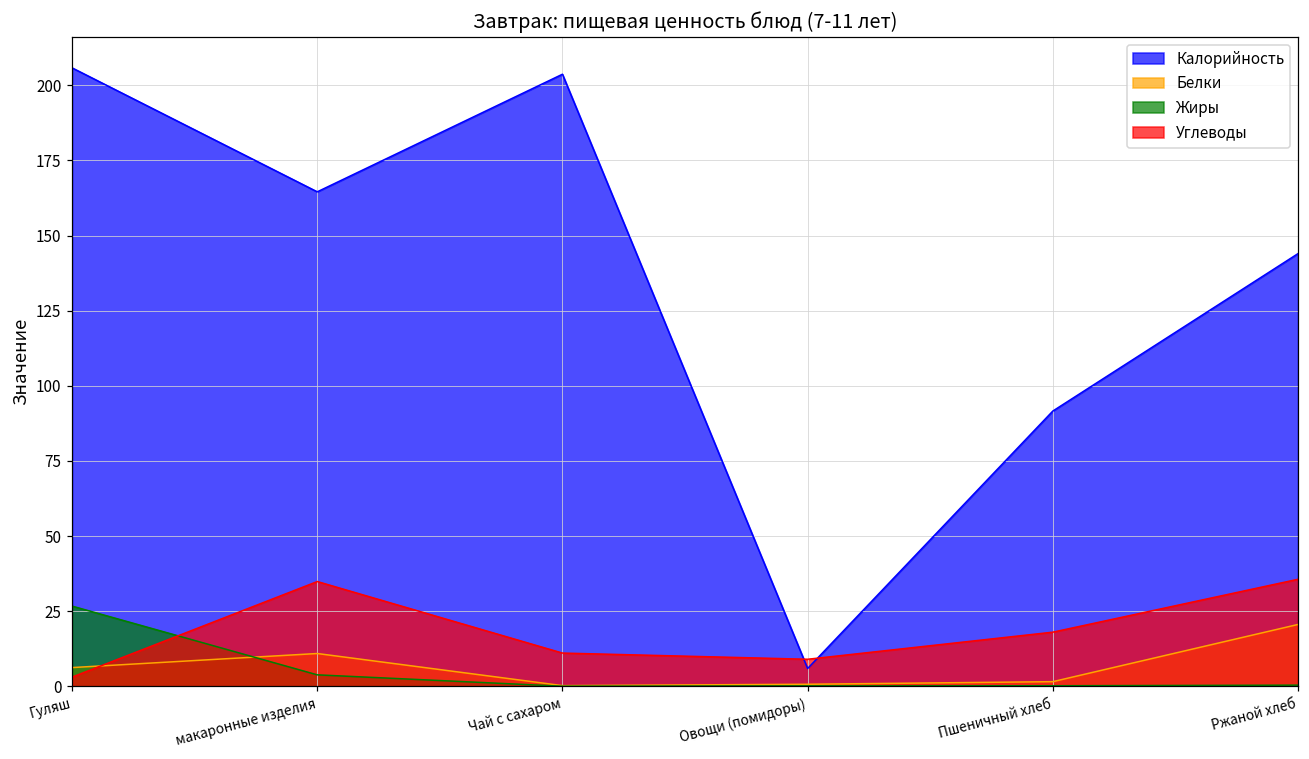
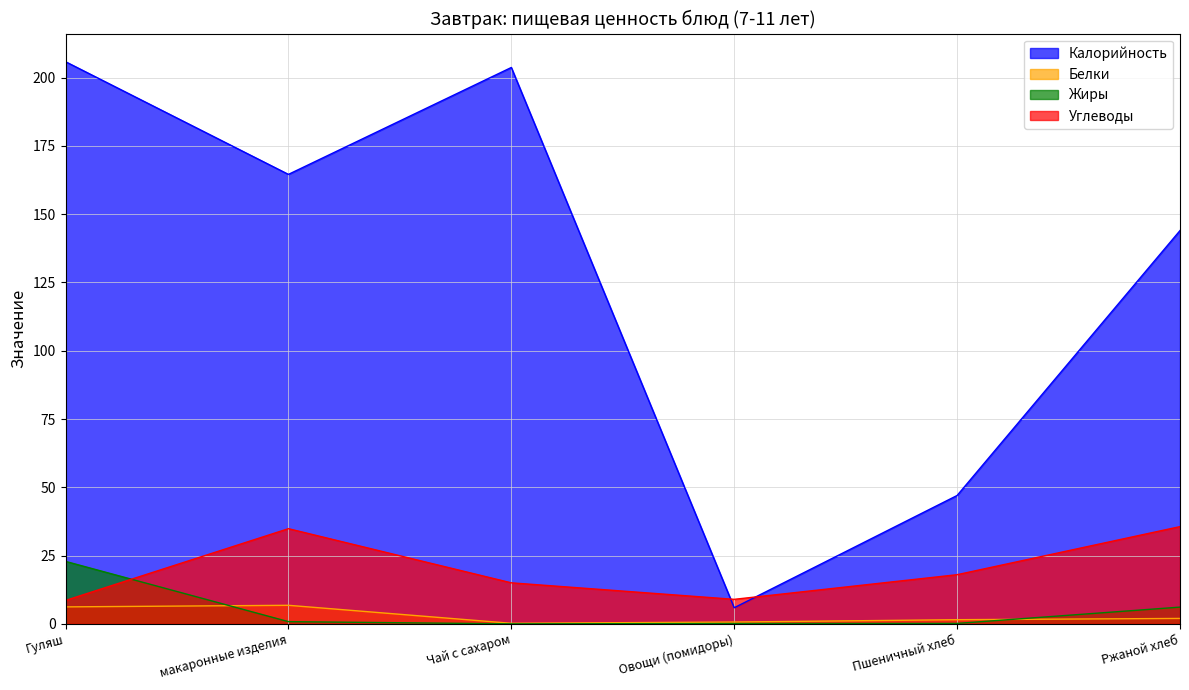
Жиры, Гуляш: 27 -> 23
Углеводы, Гуляш: 3 -> 9
Белки, макаронные изделия: 11 -> 7
Жиры, макаронные изделия: 4 -> 1
Углеводы, Чай с сахаром: 11 -> 15
Калорийность, Пшеничный хлеб: 92 -> 47
Белки, Ржаной хлеб: 21 -> 2
Жиры, Ржаной хлеб: 0 -> 6
